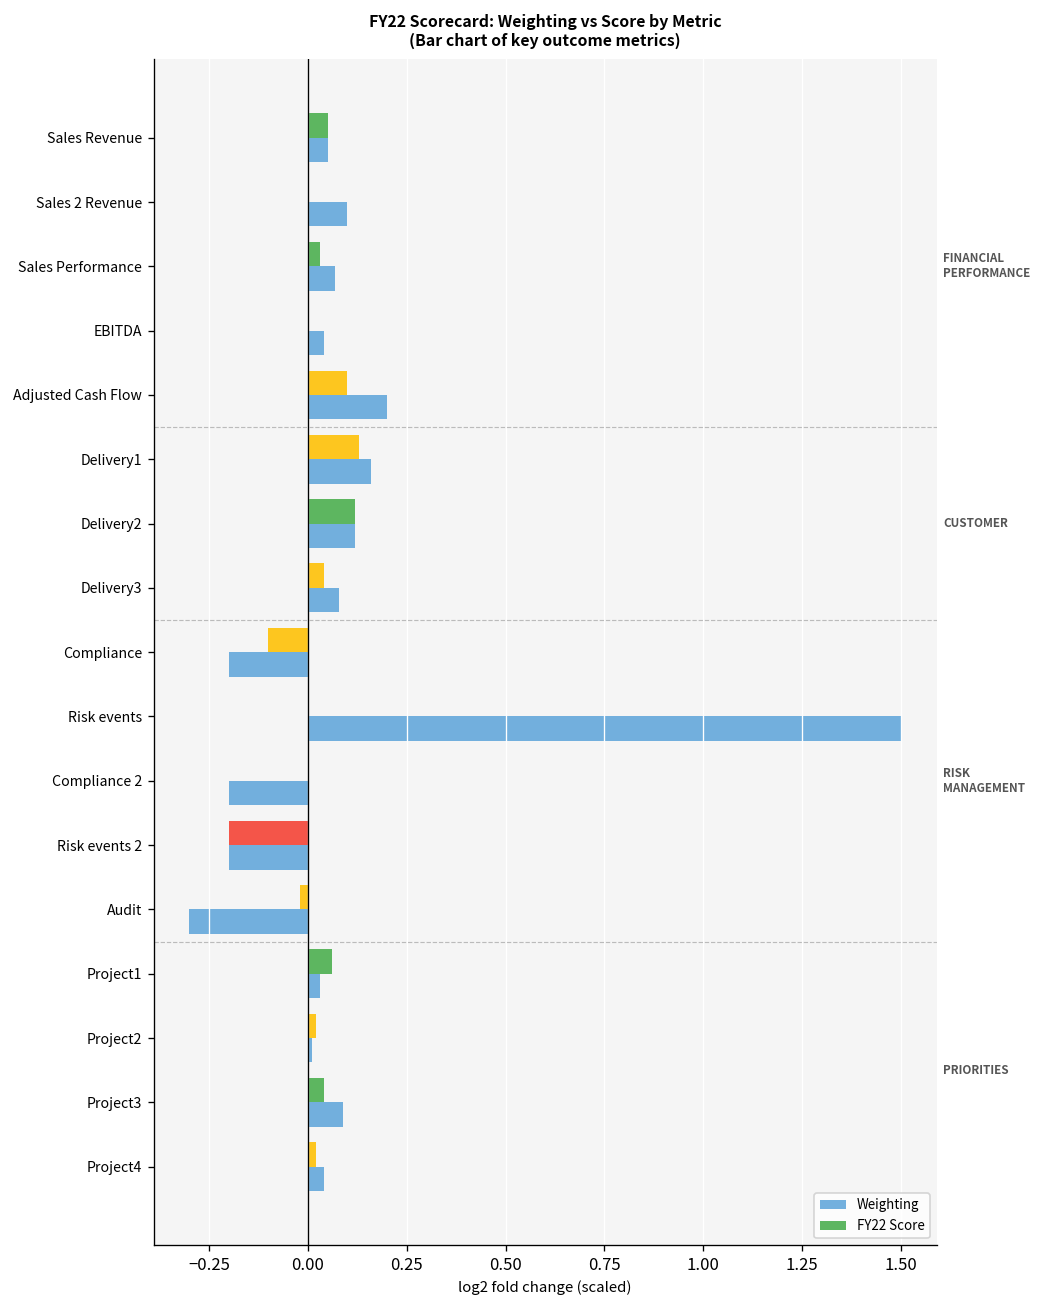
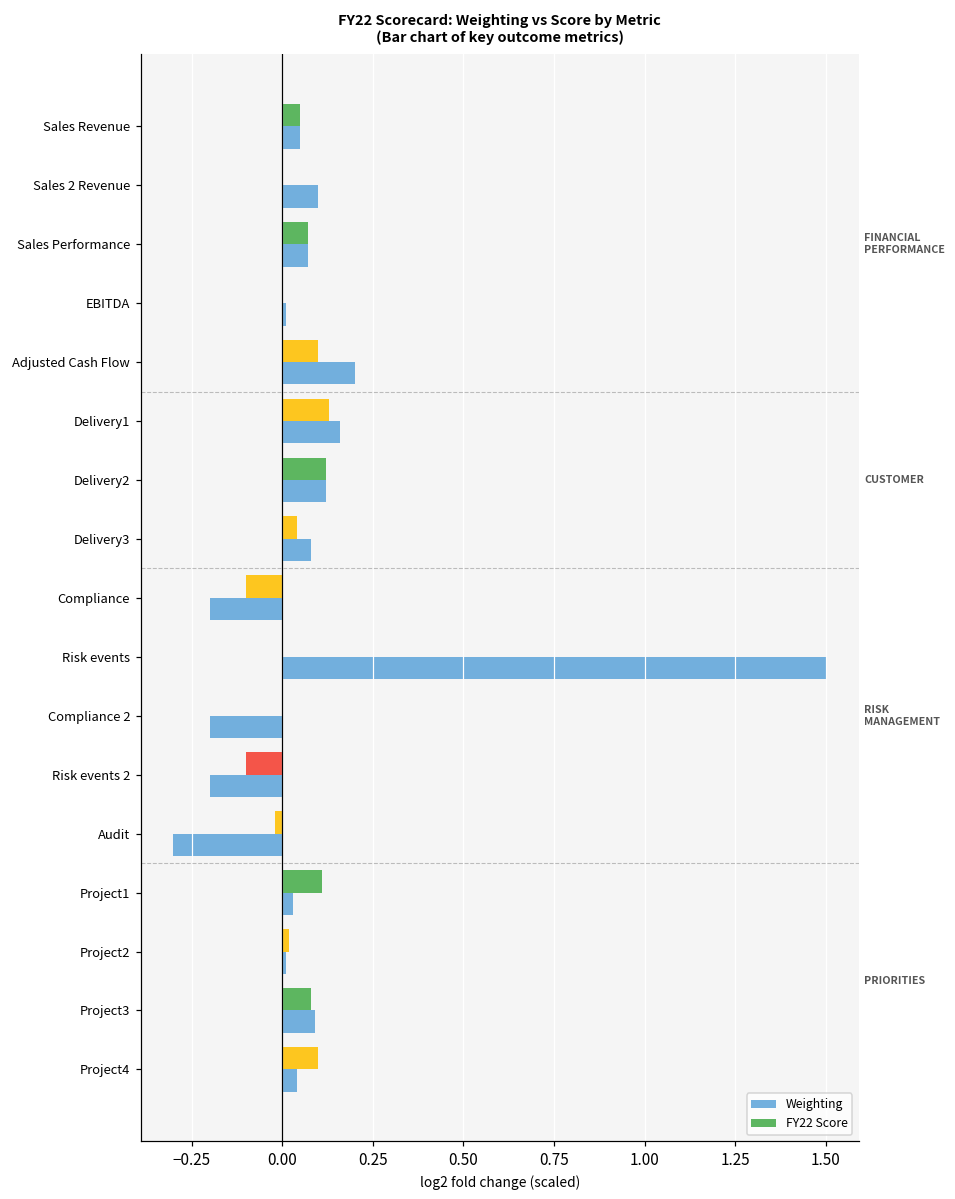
FY22 Score, Sales Performance: 0.03 -> 0.07
Weighting, EBITDA: 0.04 -> 0.01
FY22 Score, Risk events 2: -0.2 -> -0.1
FY22 Score, Project1: 0.06 -> 0.11
FY22 Score, Project3: 0.04 -> 0.08
FY22 Score, Project4: 0.02 -> 0.10
